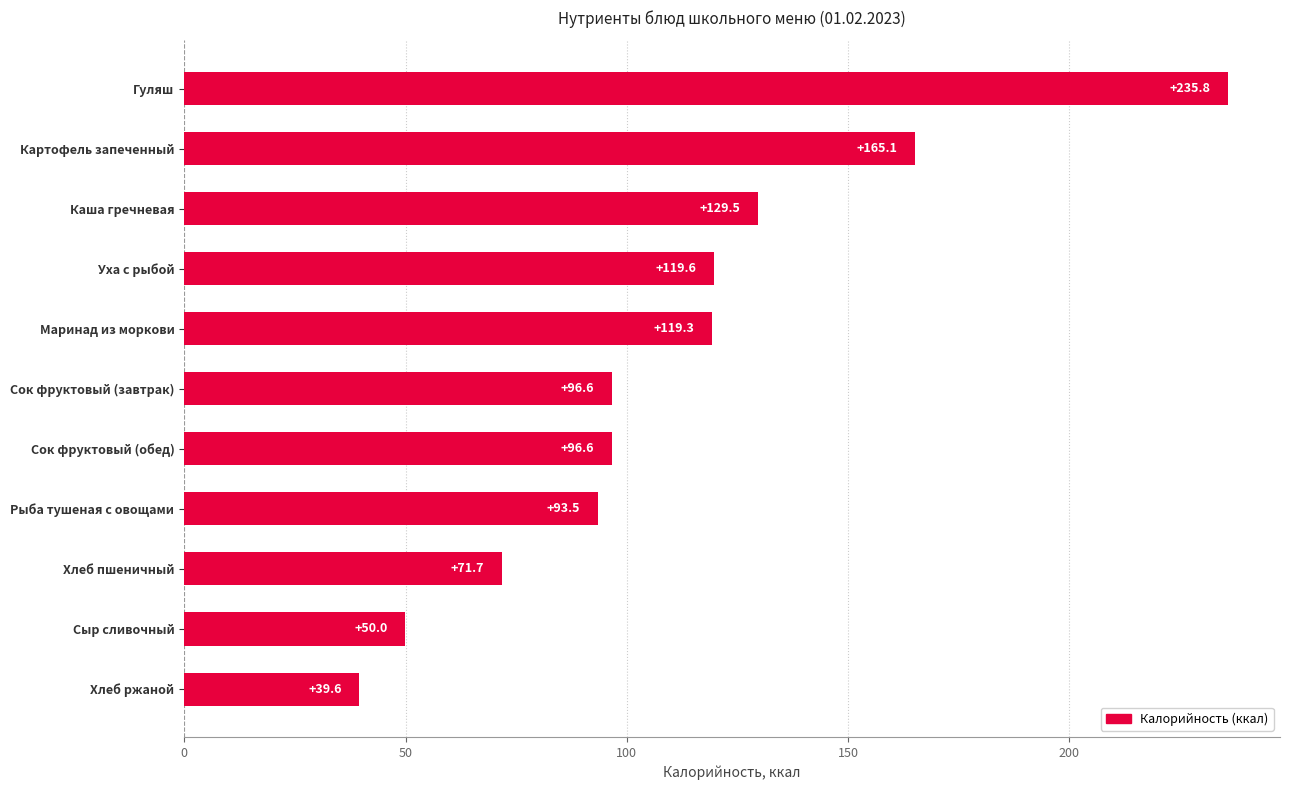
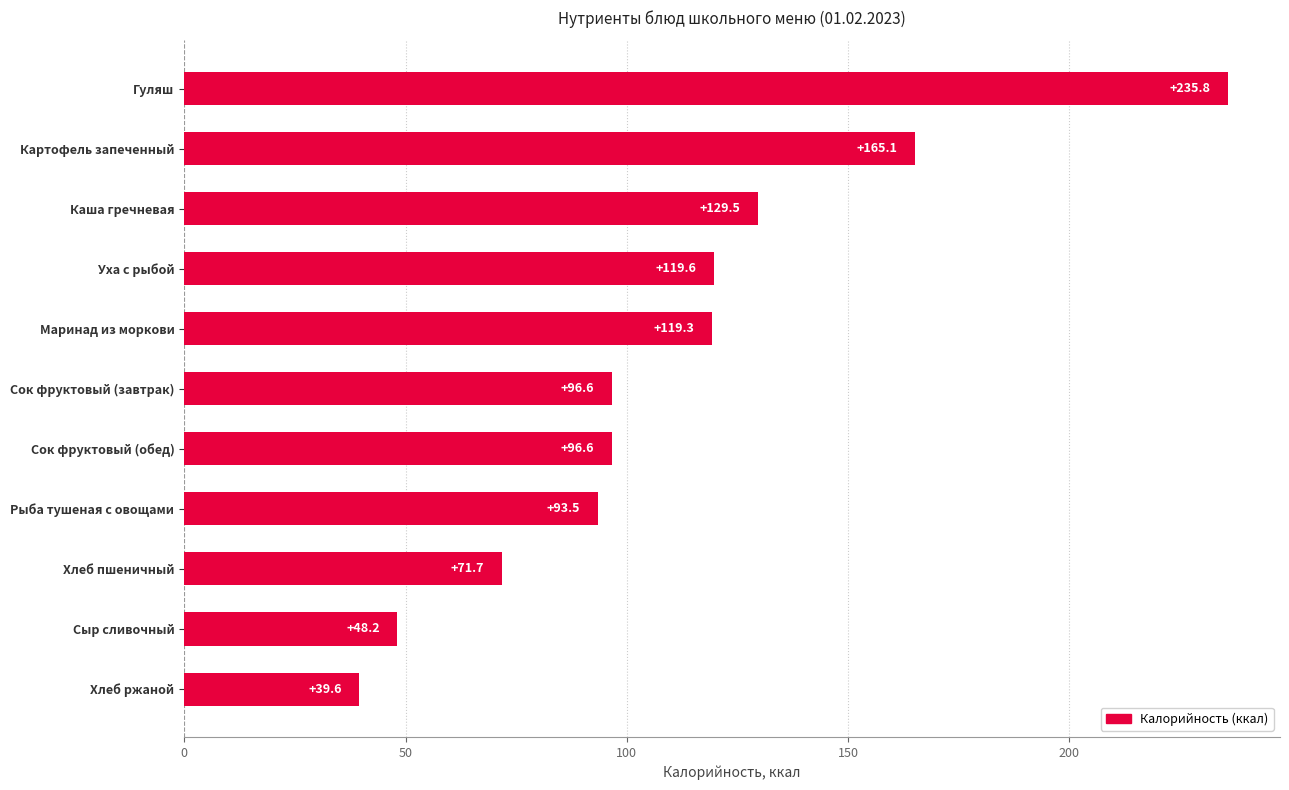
Сыр сливочный: +50.0 -> +48.2
